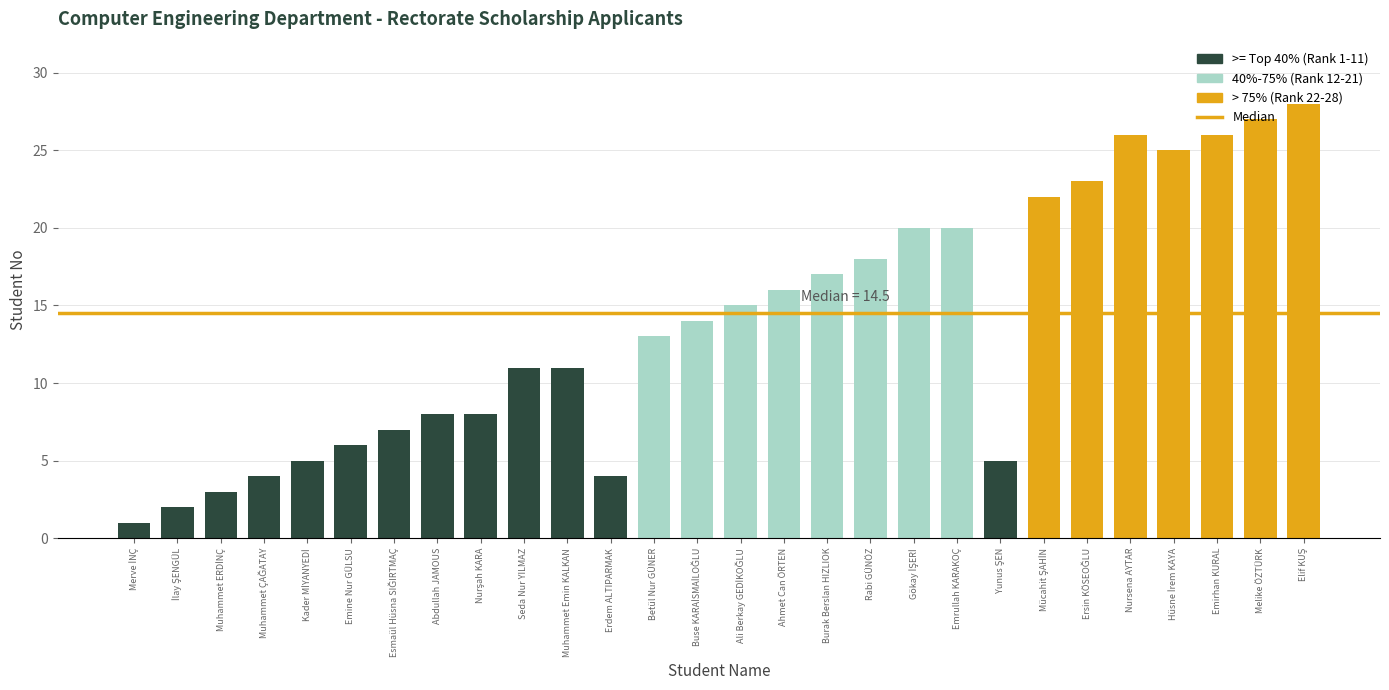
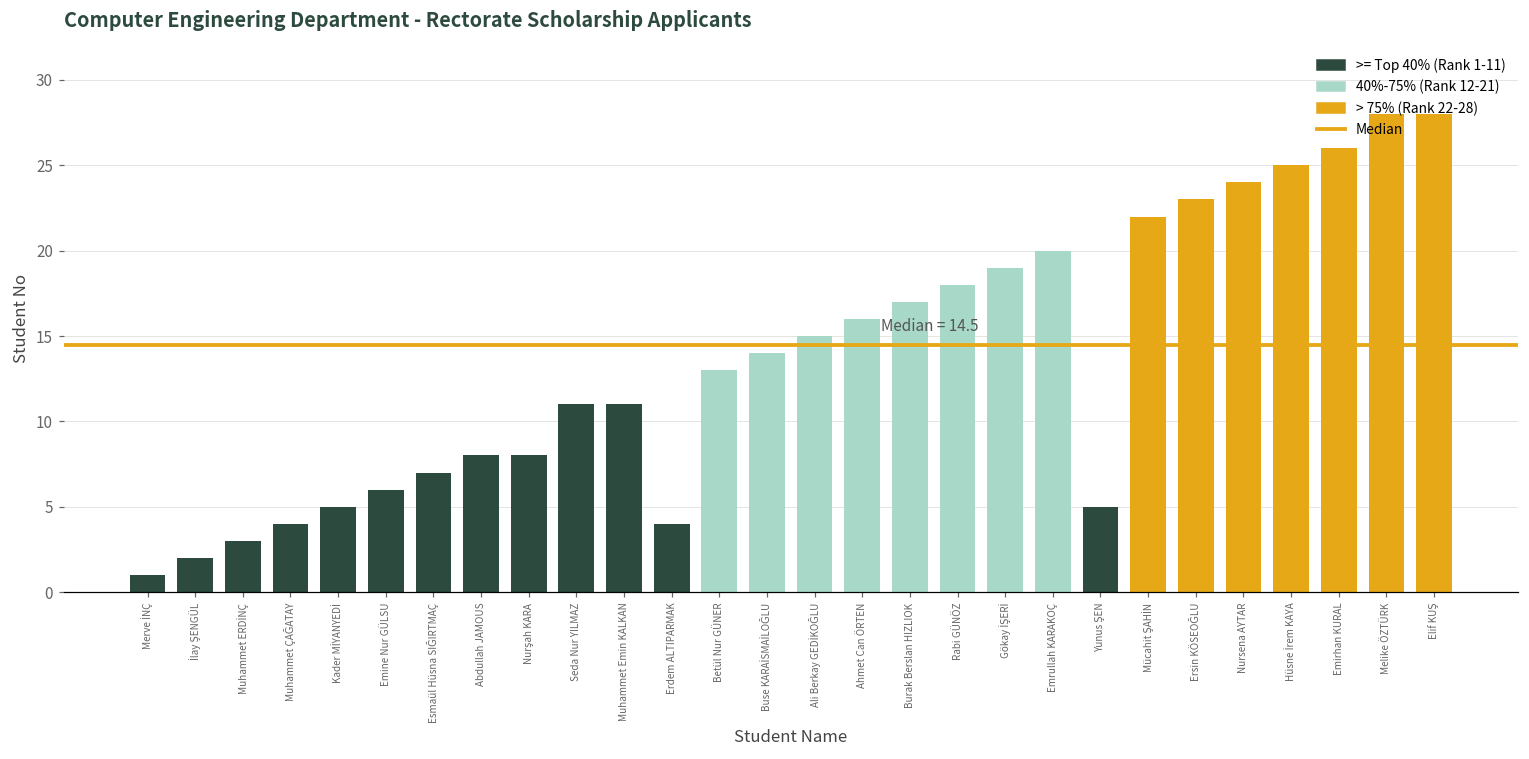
Gökay İŞERİ: 20 -> 19
Nursena AYTAR: 26 -> 24
Melike ÖZTÜRK: 27 -> 28
